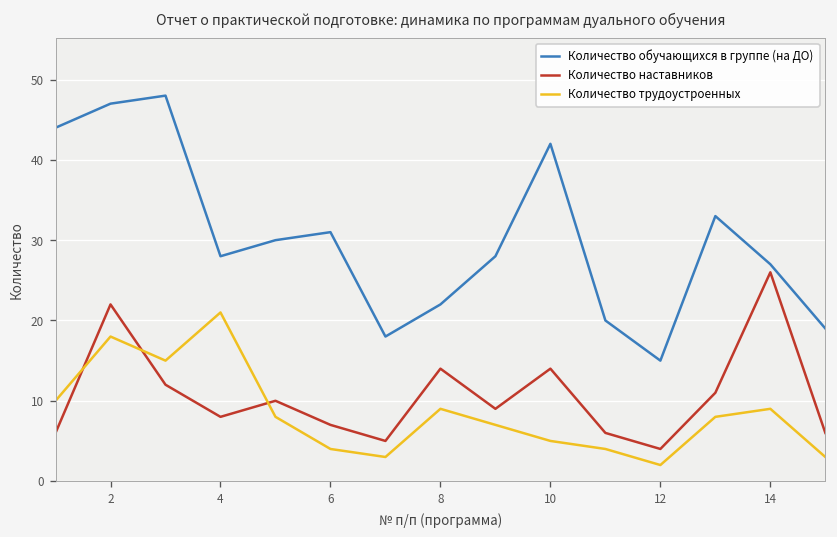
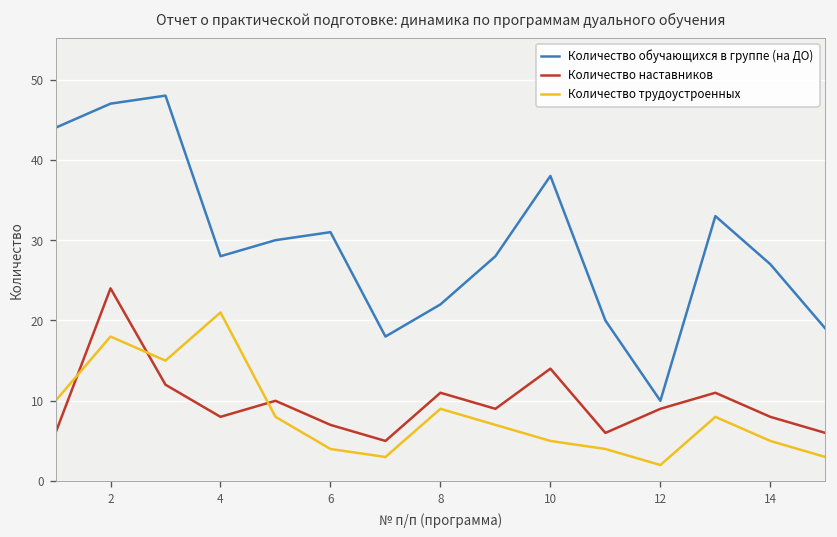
Количество наставников, 2: 22 -> 24
Количество наставников, 8: 14 -> 11
Количество обучающихся в группе (на ДО), 10: 42 -> 38
Количество обучающихся в группе (на ДО), 12: 15 -> 10
Количество наставников, 12: 4 -> 9
Количество наставников, 14: 26 -> 8
Количество трудоустроенных, 14: 9 -> 5
